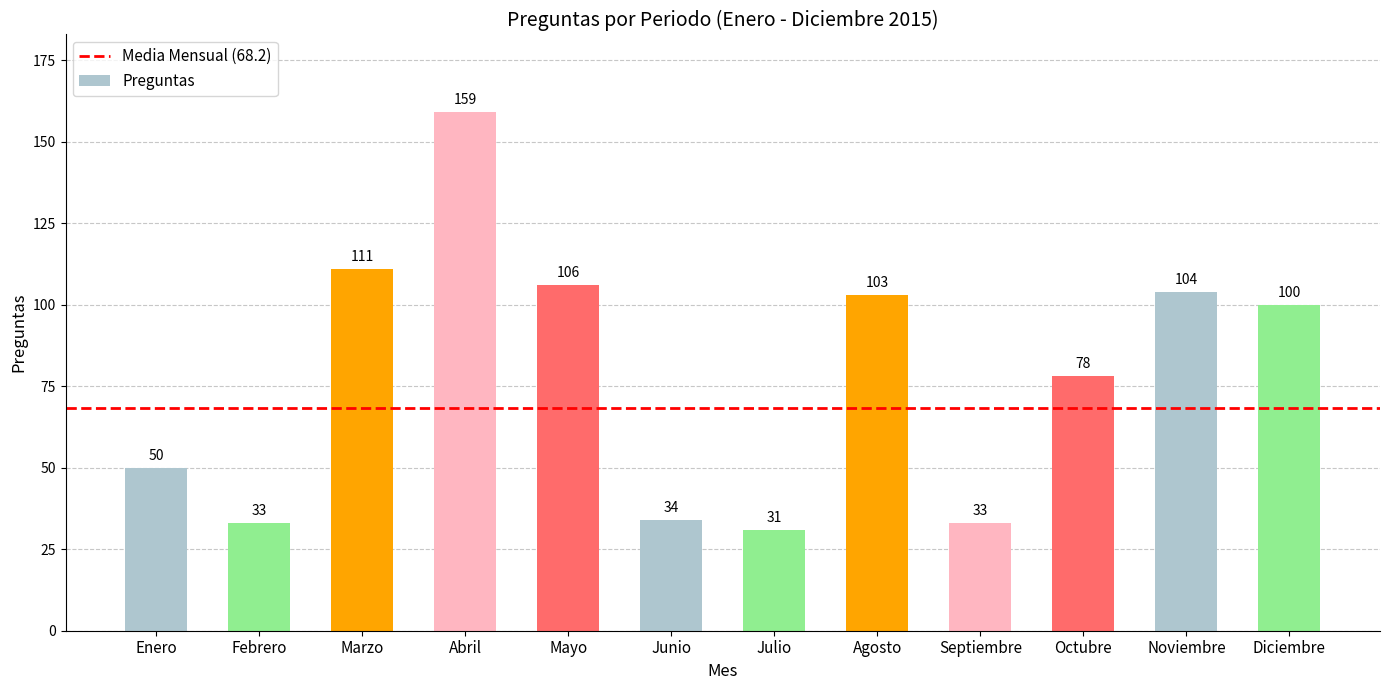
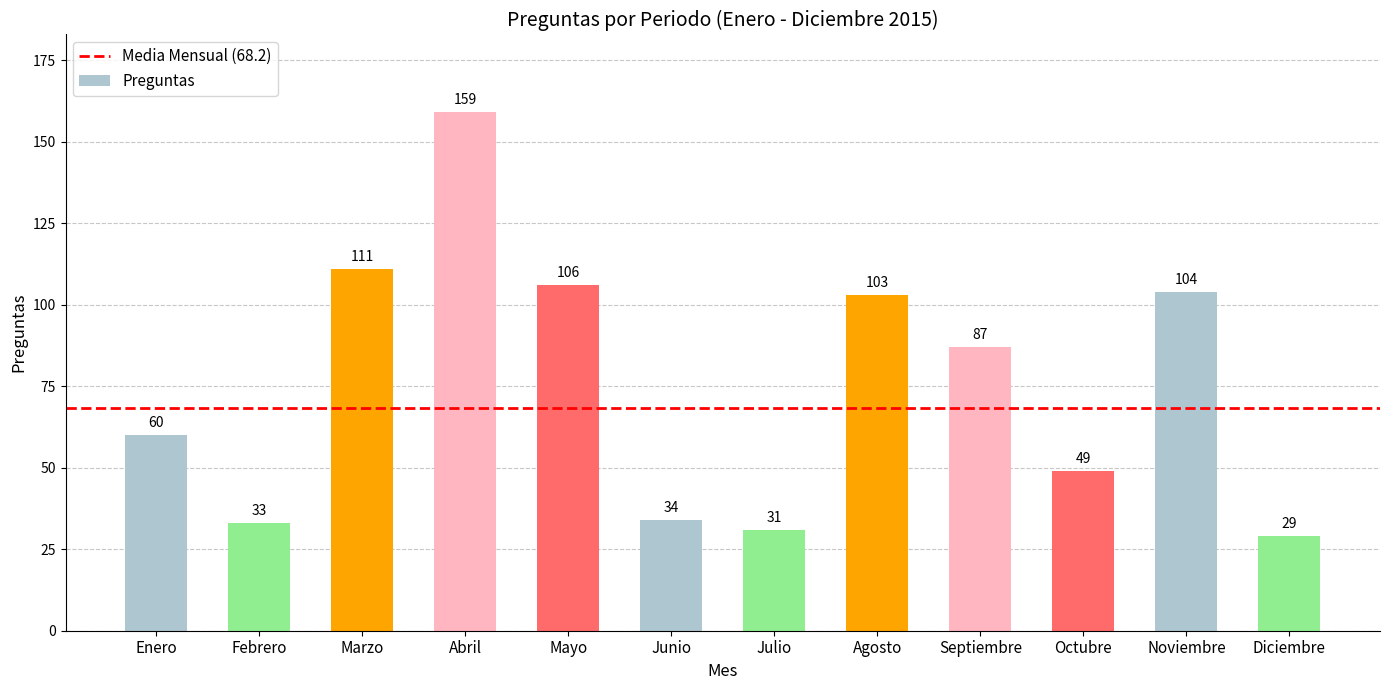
Enero: 50 -> 60
Septiembre: 33 -> 87
Octubre: 78 -> 49
Diciembre: 100 -> 29
